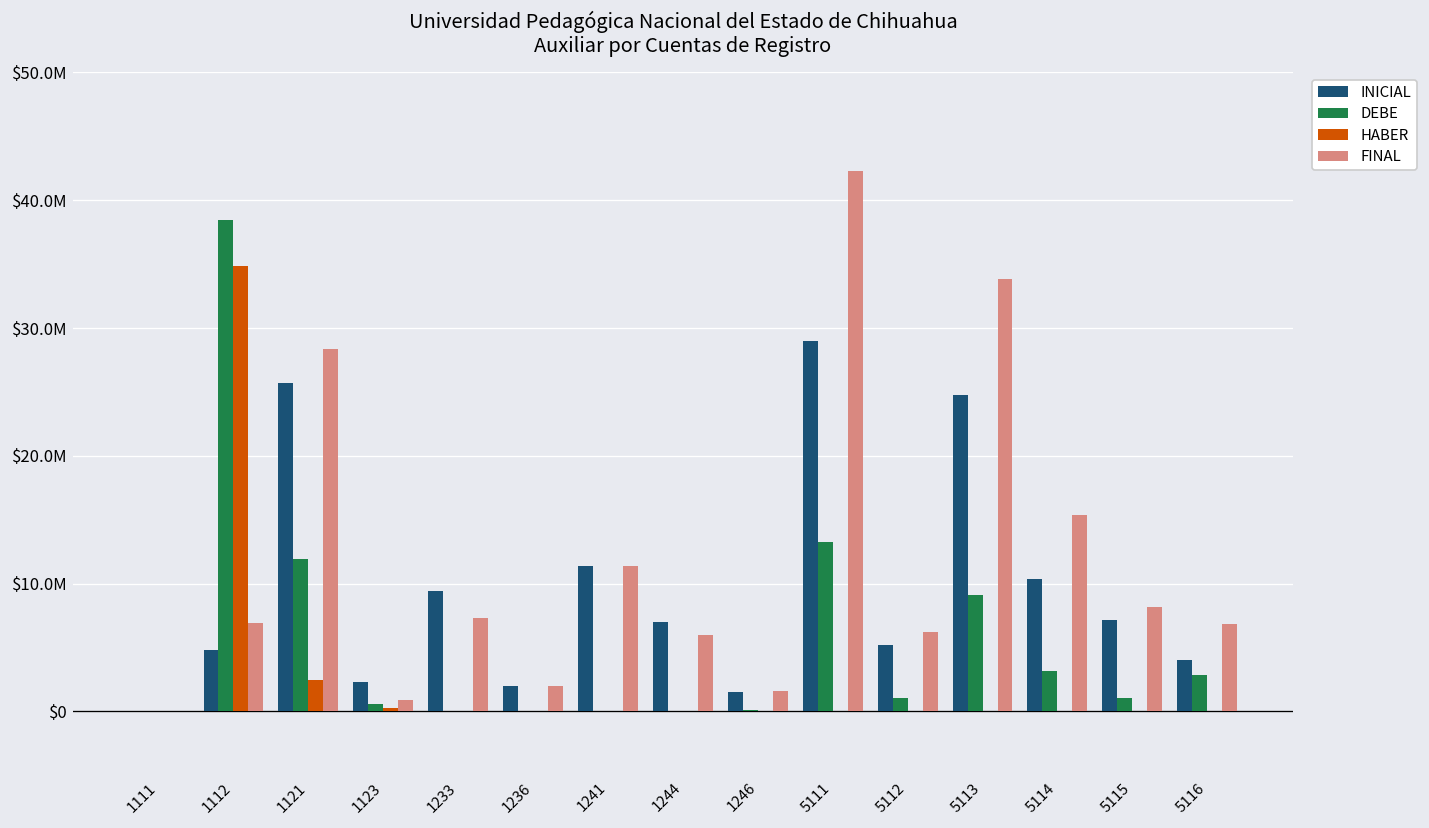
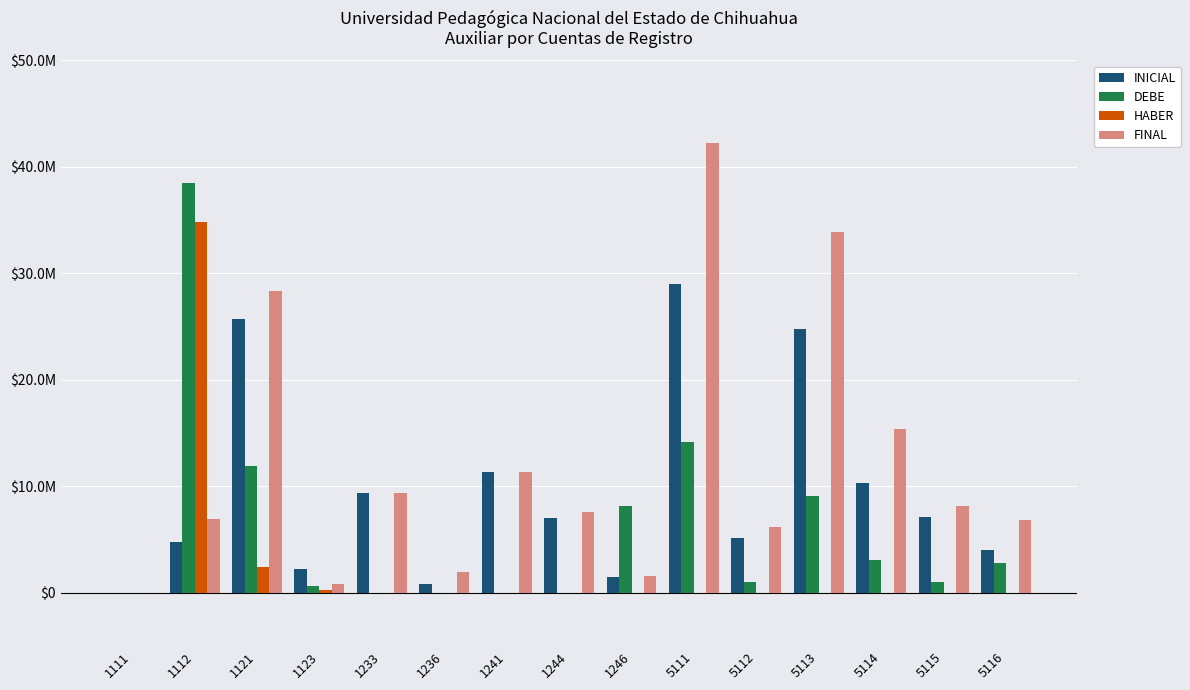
FINAL, 1233: $7300000 -> $9400000
INICIAL, 1236: $2000000 -> $900000
FINAL, 1244: $6000000 -> $7600000
DEBE, 1246: $100000 -> $8200000
DEBE, 5111: $13300000 -> $14200000
